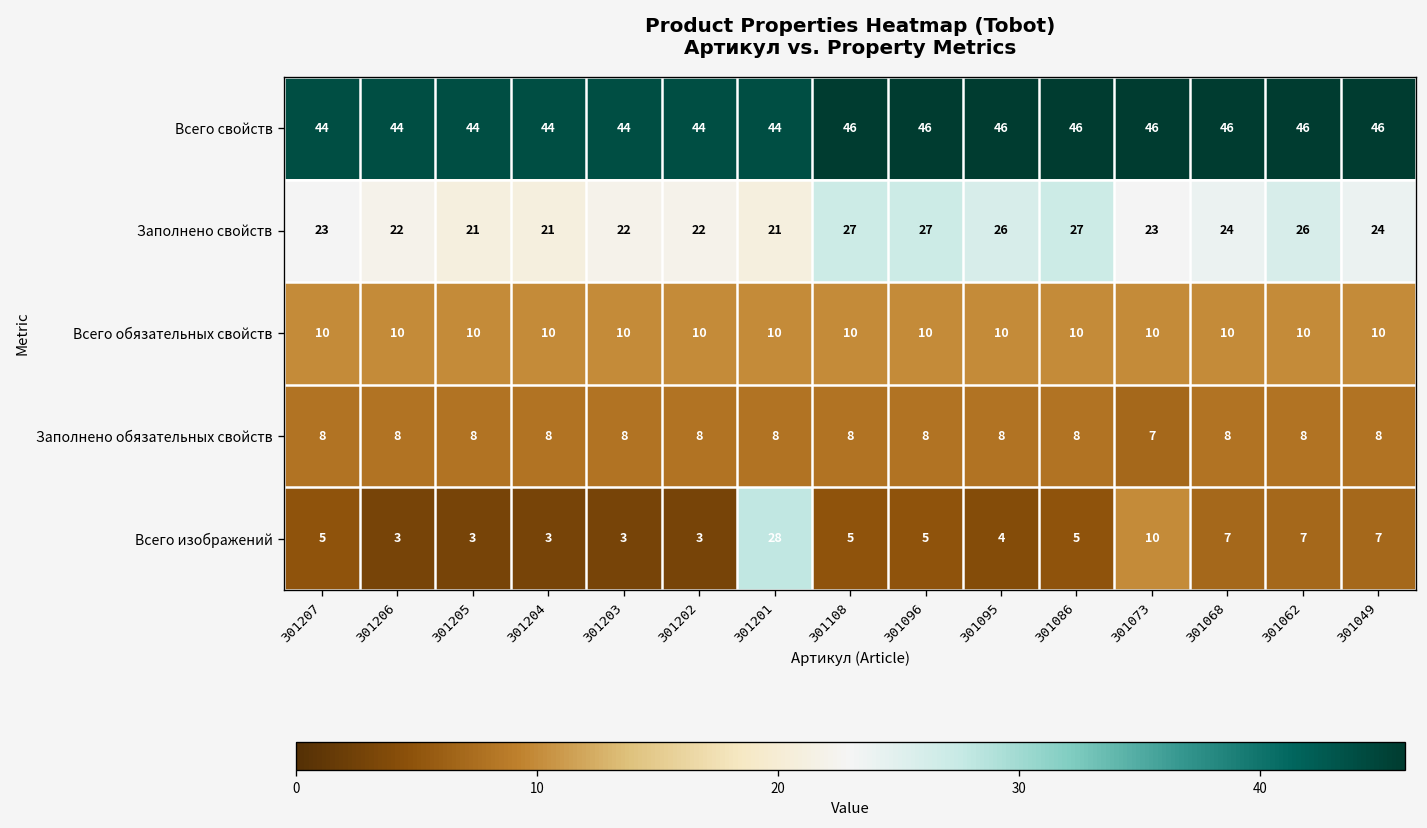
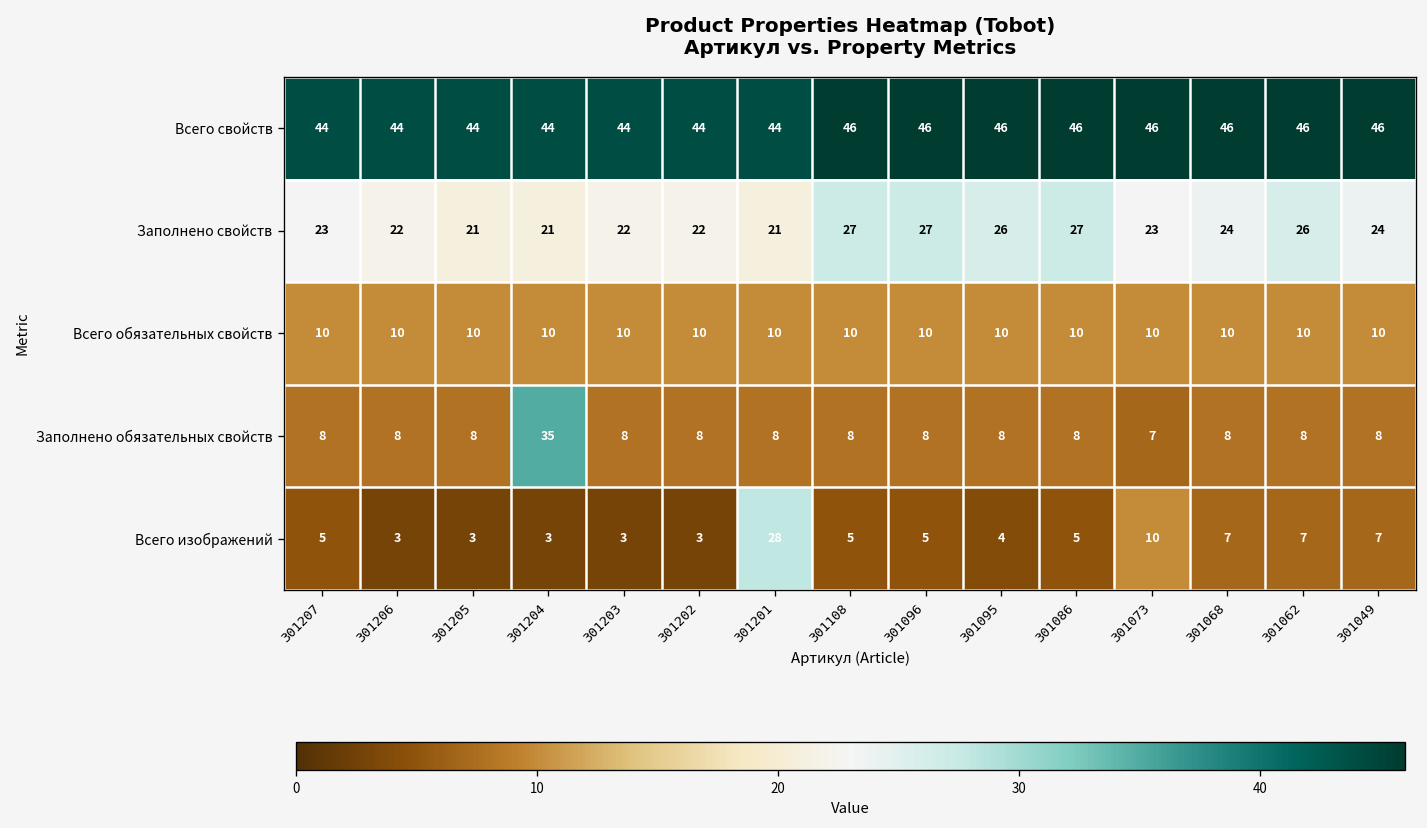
Заполнено обязательных свойств, 301204: 8 -> 35
